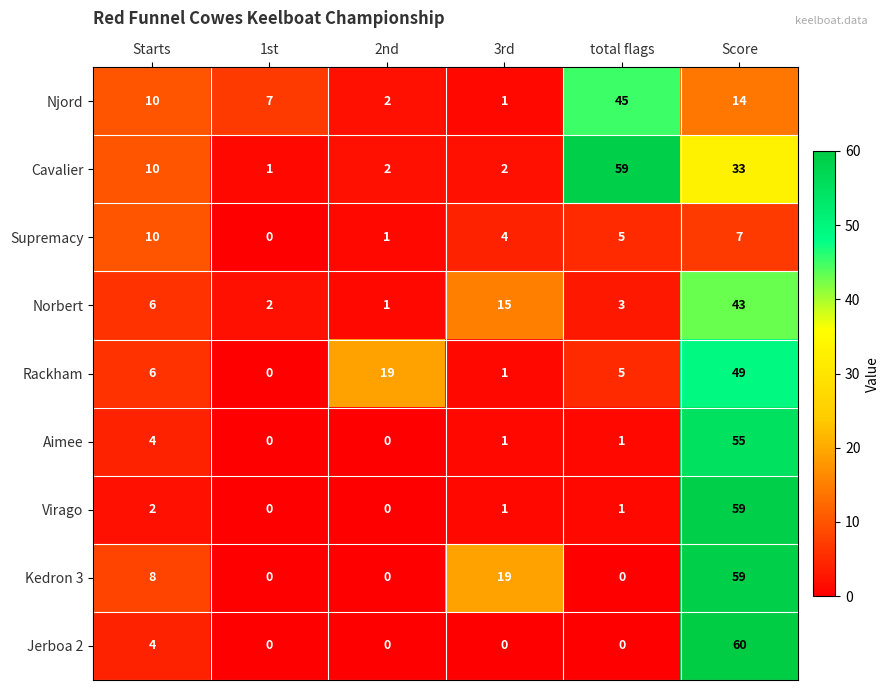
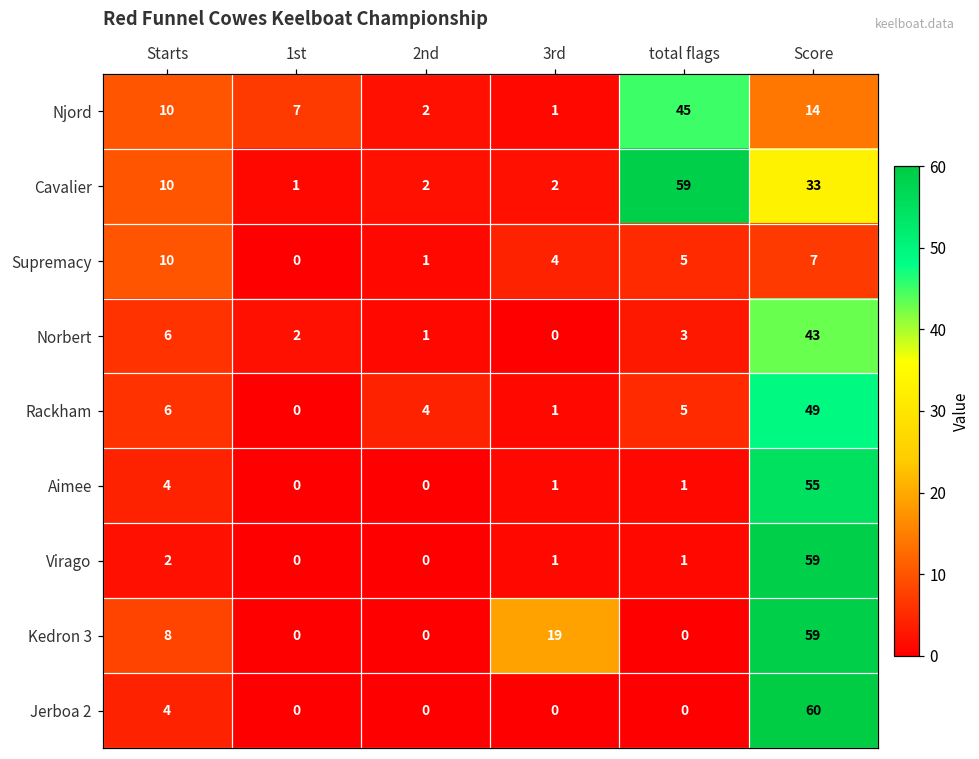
Norbert, 3rd: 15 -> 0
Rackham, 2nd: 19 -> 4
